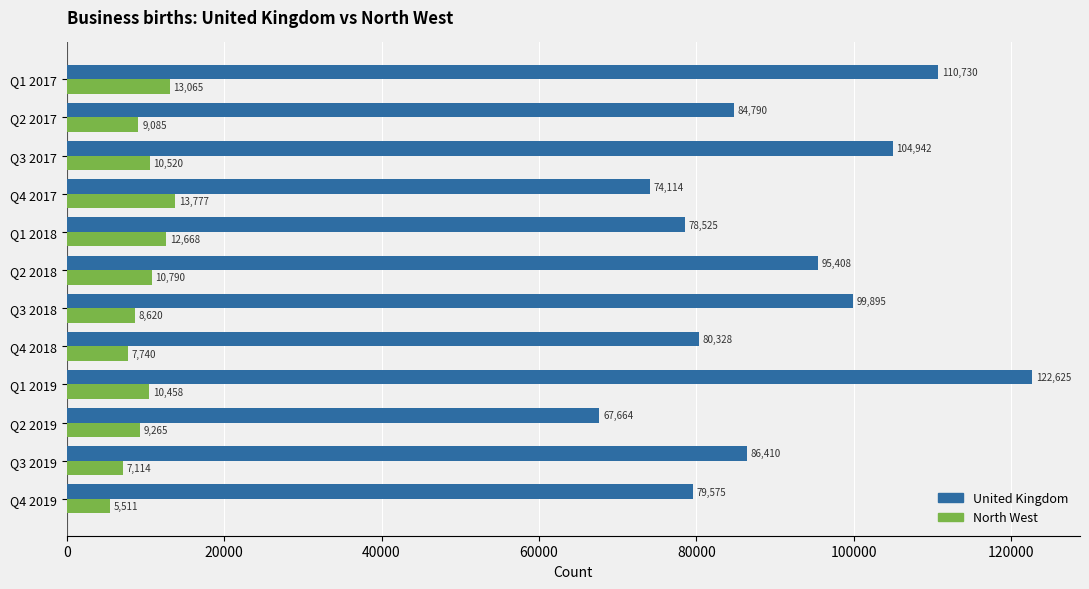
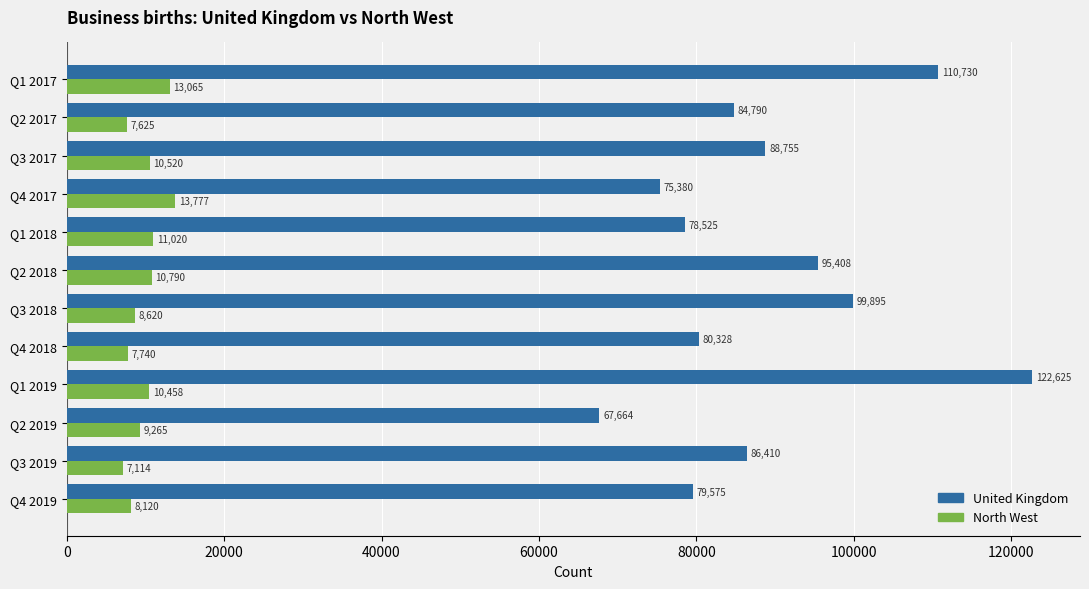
North West, Q2 2017: 9,085 -> 7,625
United Kingdom, Q3 2017: 104,942 -> 88,755
United Kingdom, Q4 2017: 74,114 -> 75,380
North West, Q1 2018: 12,668 -> 11,020
North West, Q4 2019: 5,511 -> 8,120
